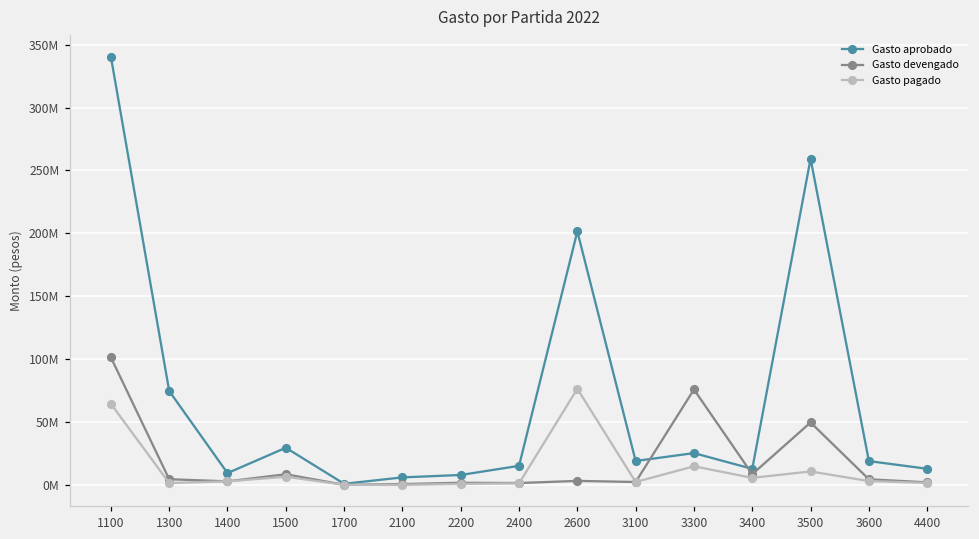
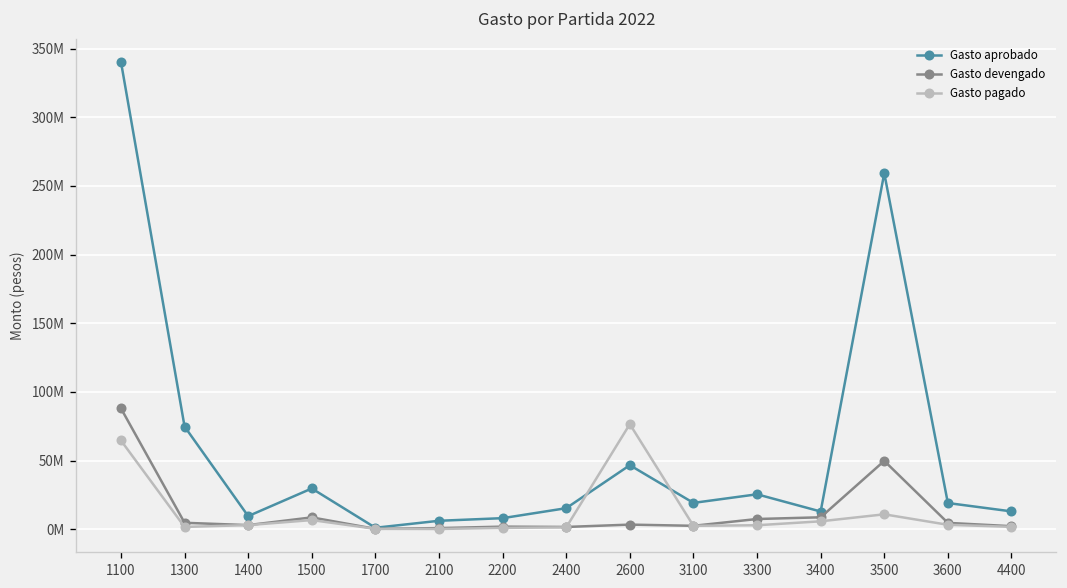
Gasto devengado, 1100: 101000000 -> 88000000
Gasto aprobado, 2600: 202000000 -> 47000000
Gasto devengado, 3300: 76000000 -> 7000000
Gasto pagado, 3300: 15000000 -> 3000000
